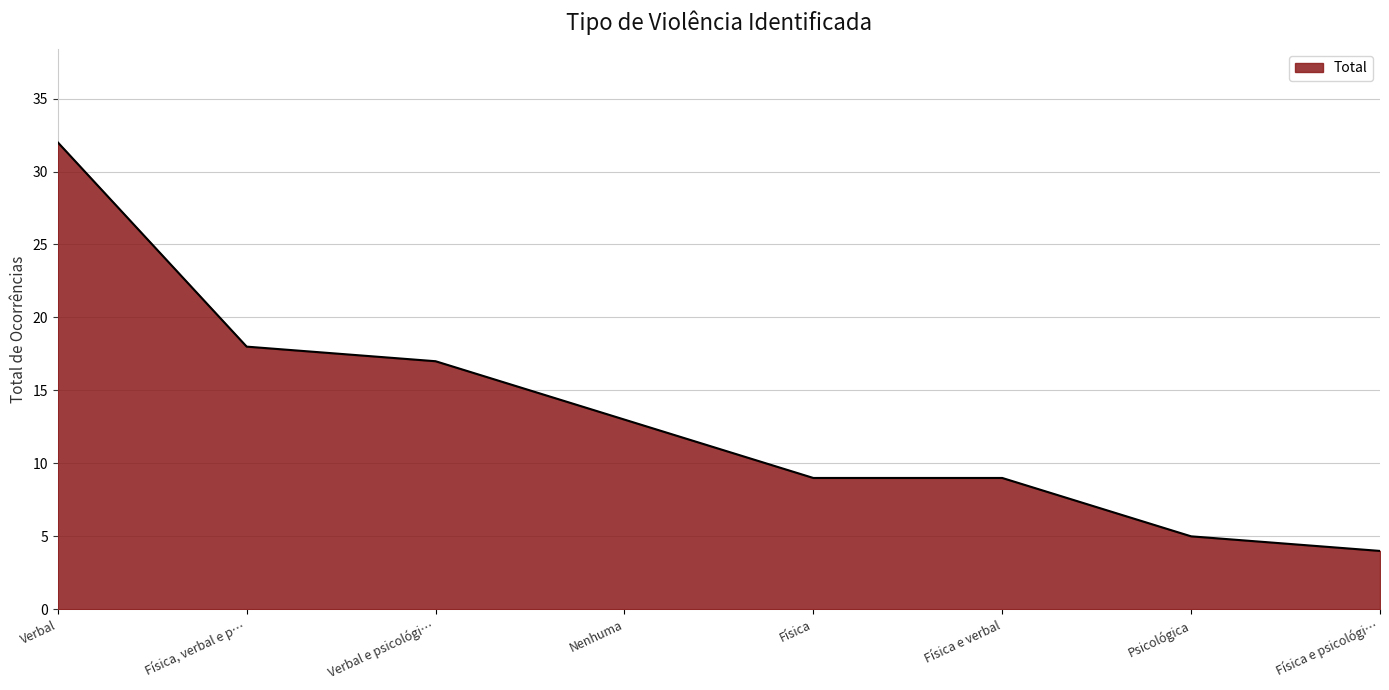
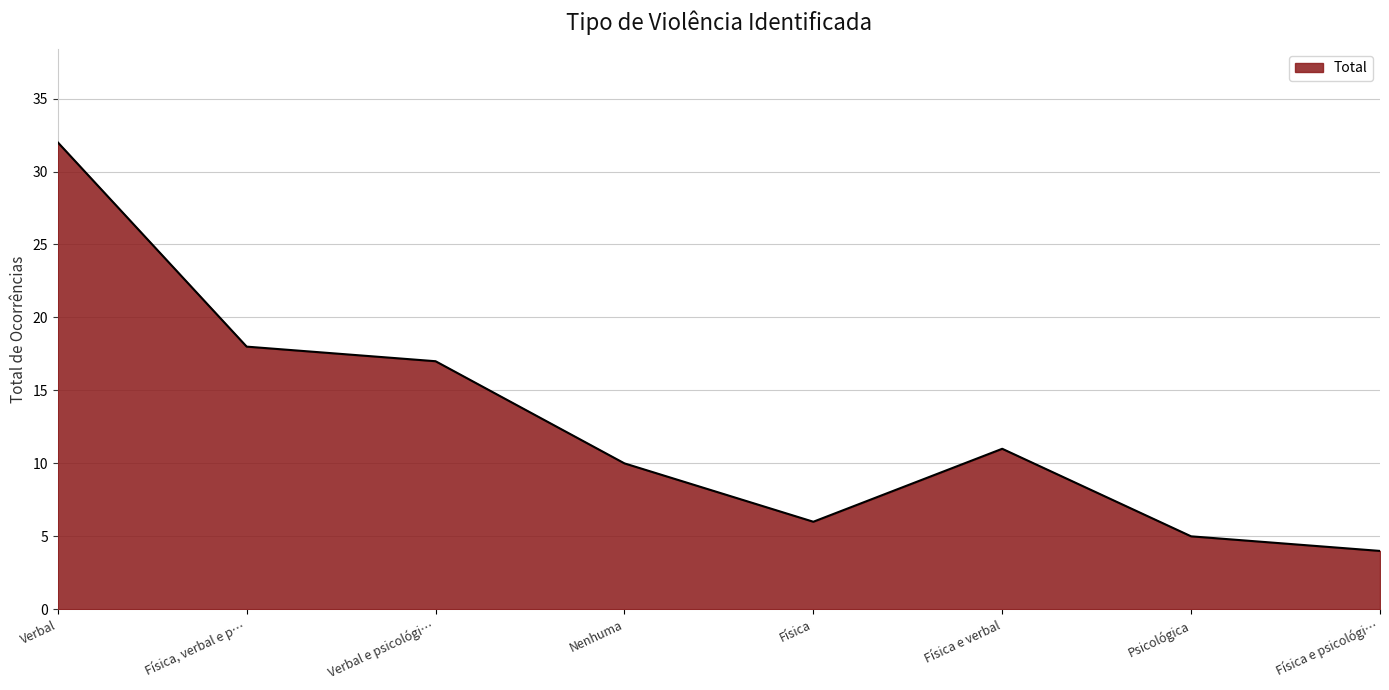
Nenhuma: 13 -> 10
Física: 9 -> 6
Física e verbal: 9 -> 11
